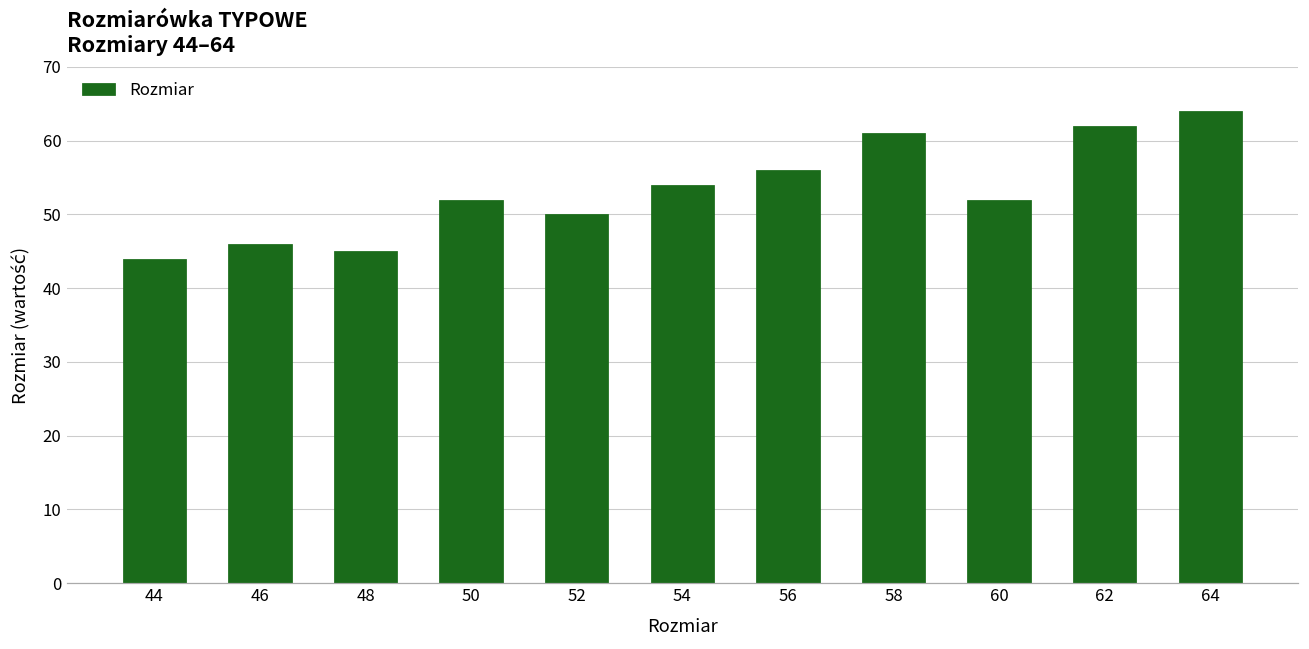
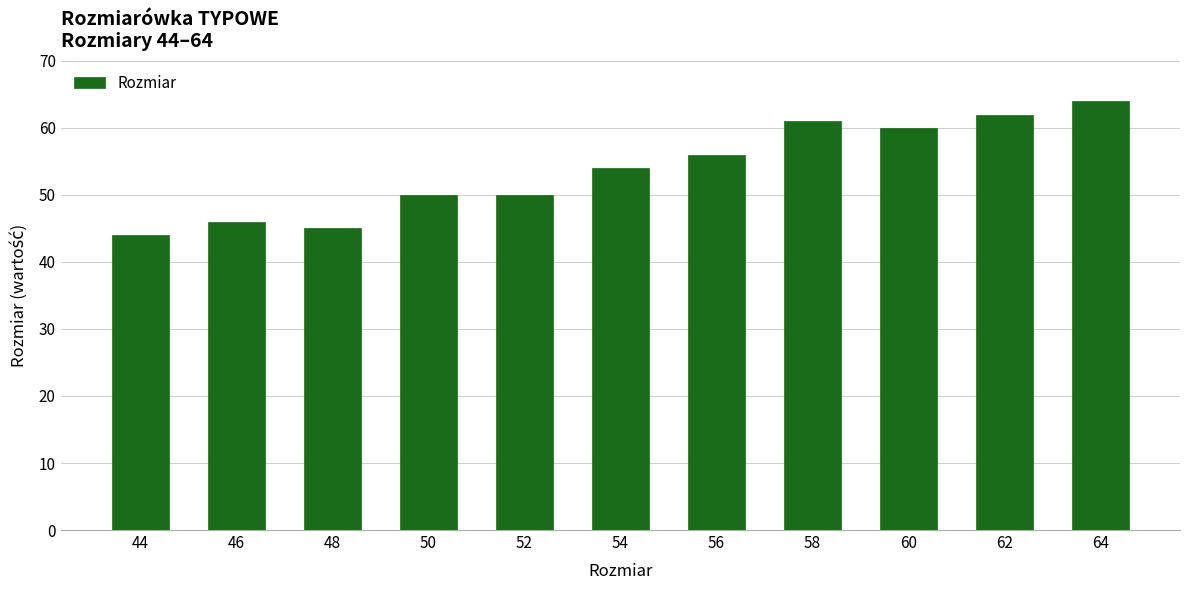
50: 52 -> 50
60: 52 -> 60
